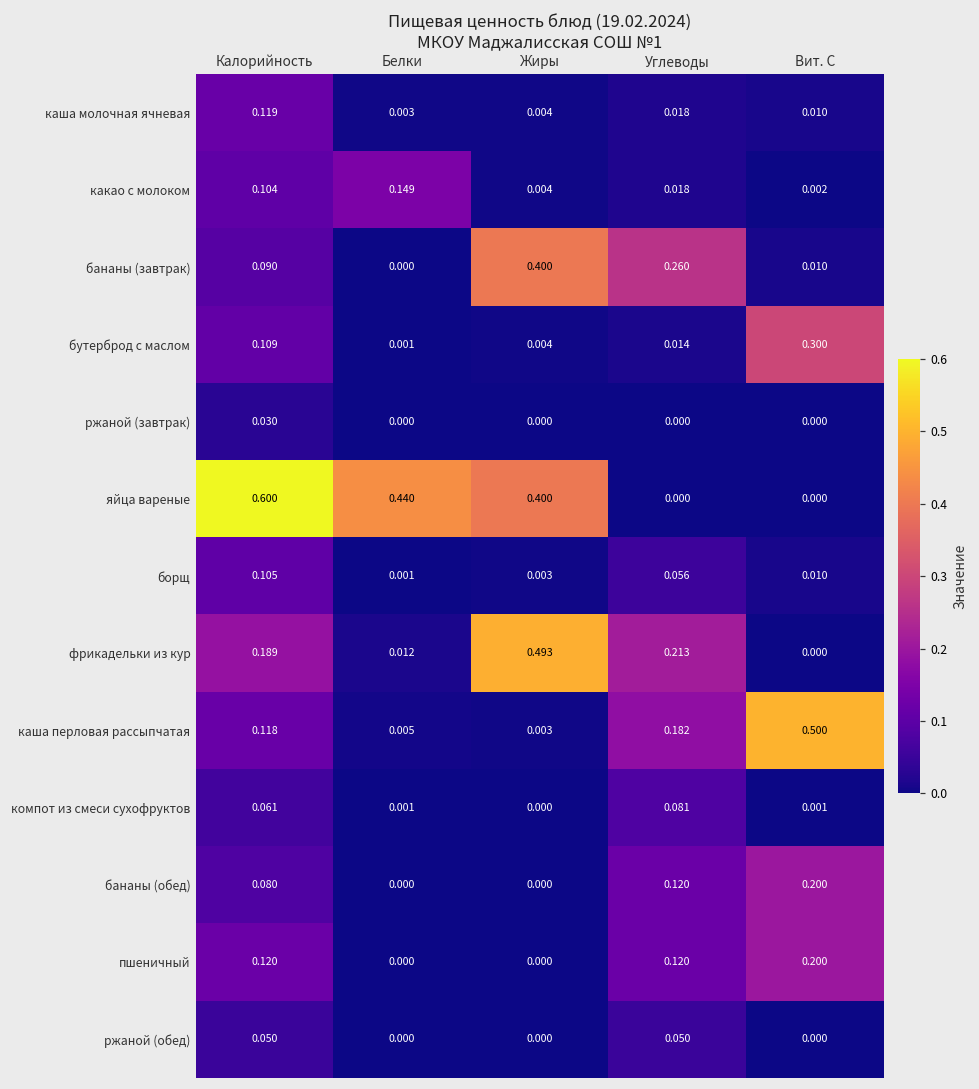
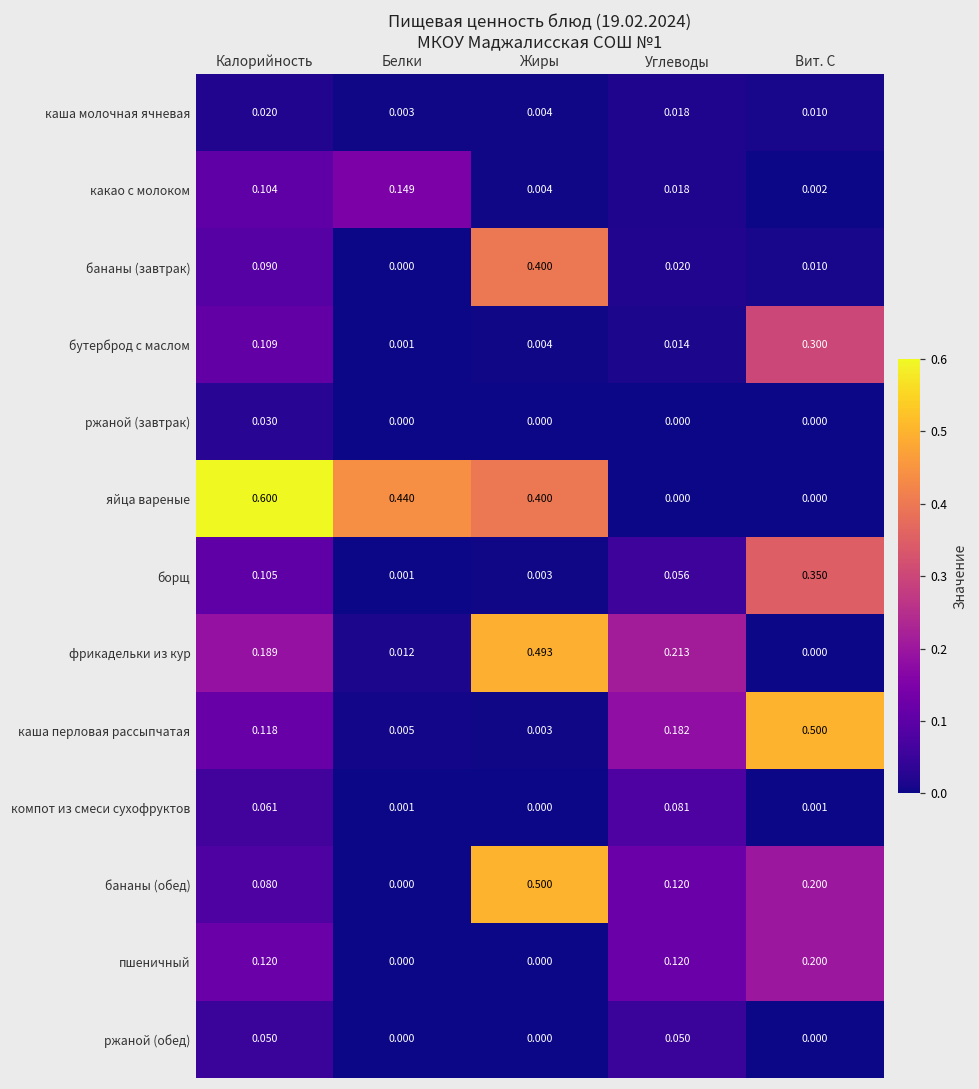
каша молочная ячневая, Калорийность: 0.119 -> 0.020
бананы (завтрак), Углеводы: 0.260 -> 0.020
борщ, Вит. С: 0.010 -> 0.350
бананы (обед), Жиры: 0.000 -> 0.500
